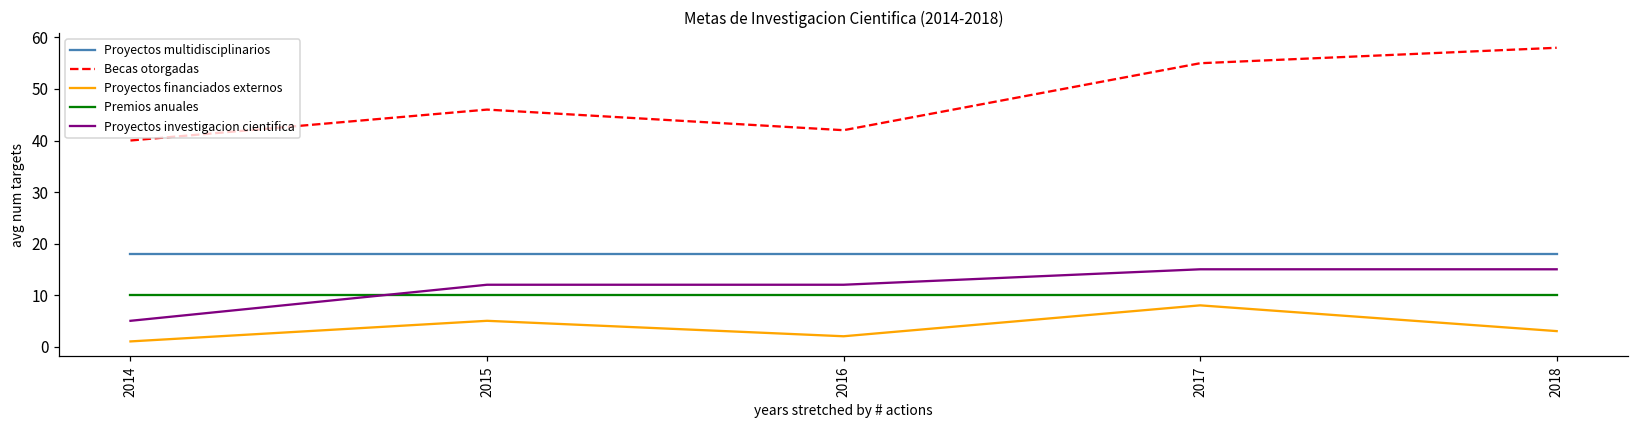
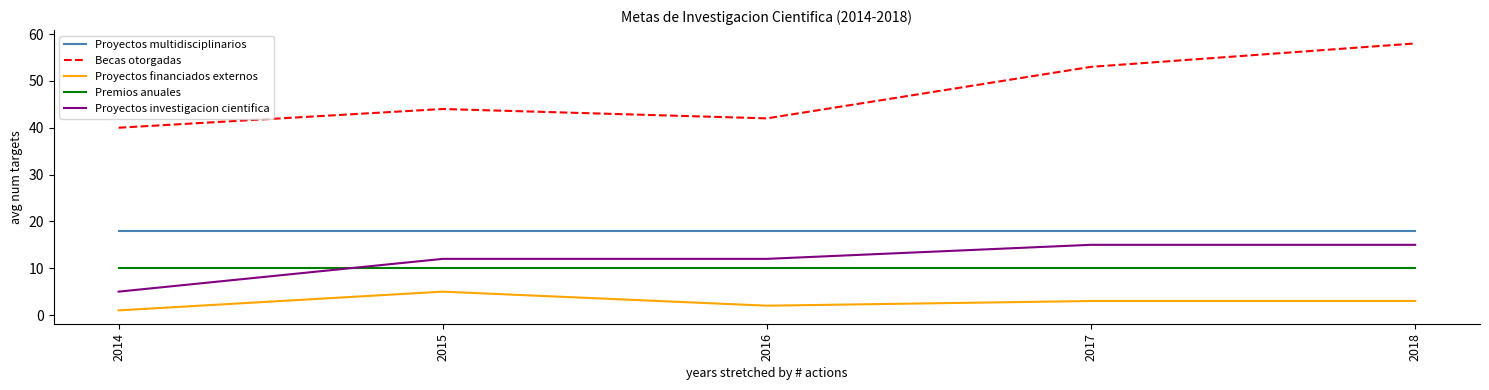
Becas otorgadas, 2015: 46 -> 44
Becas otorgadas, 2017: 55 -> 53
Proyectos financiados externos, 2017: 8 -> 3
